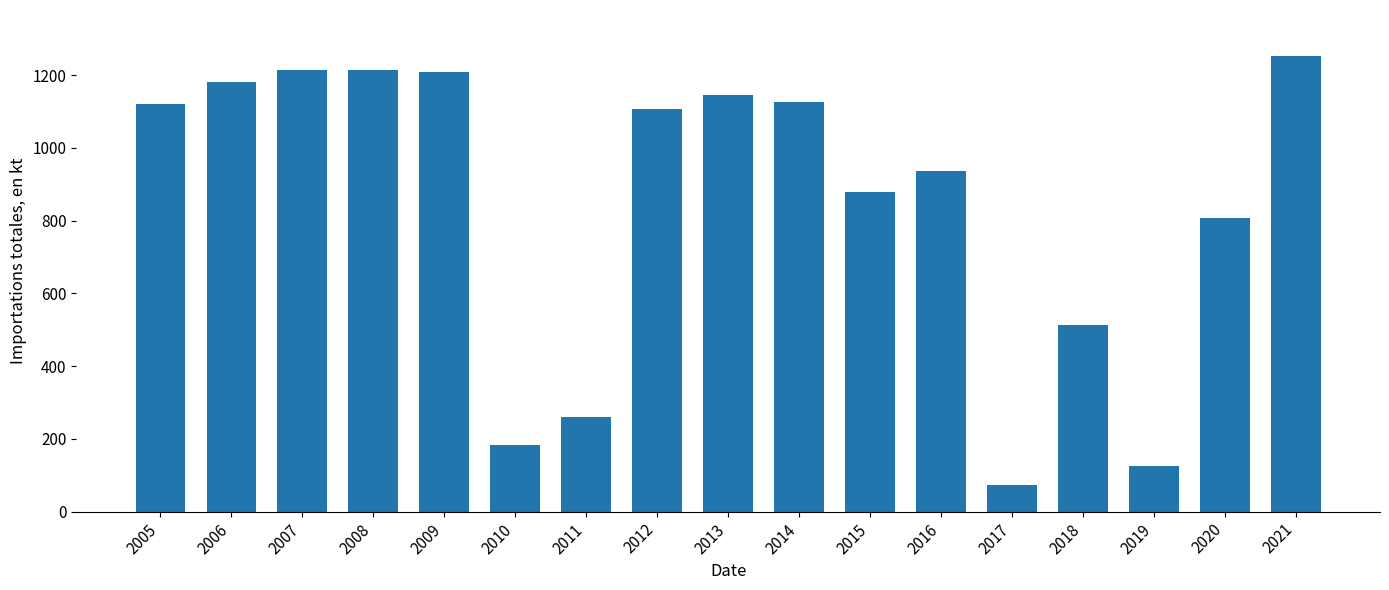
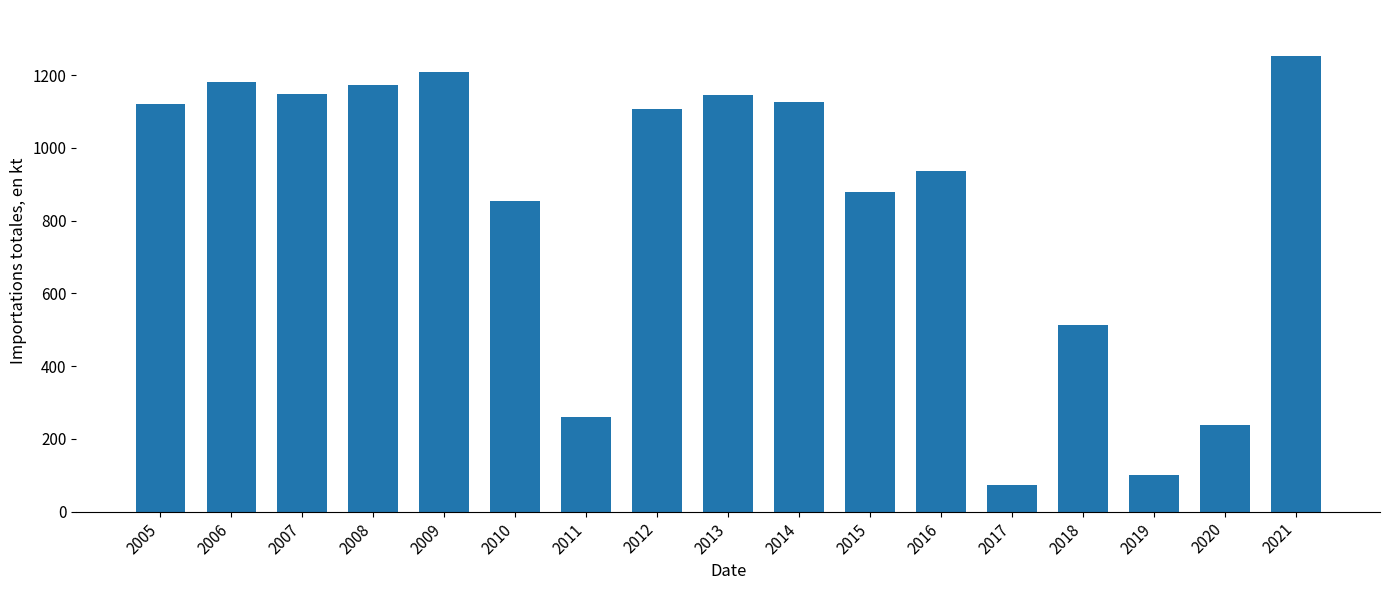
2007: 1210 -> 1150
2008: 1210 -> 1170
2010: 180 -> 850
2019: 130 -> 100
2020: 810 -> 240
